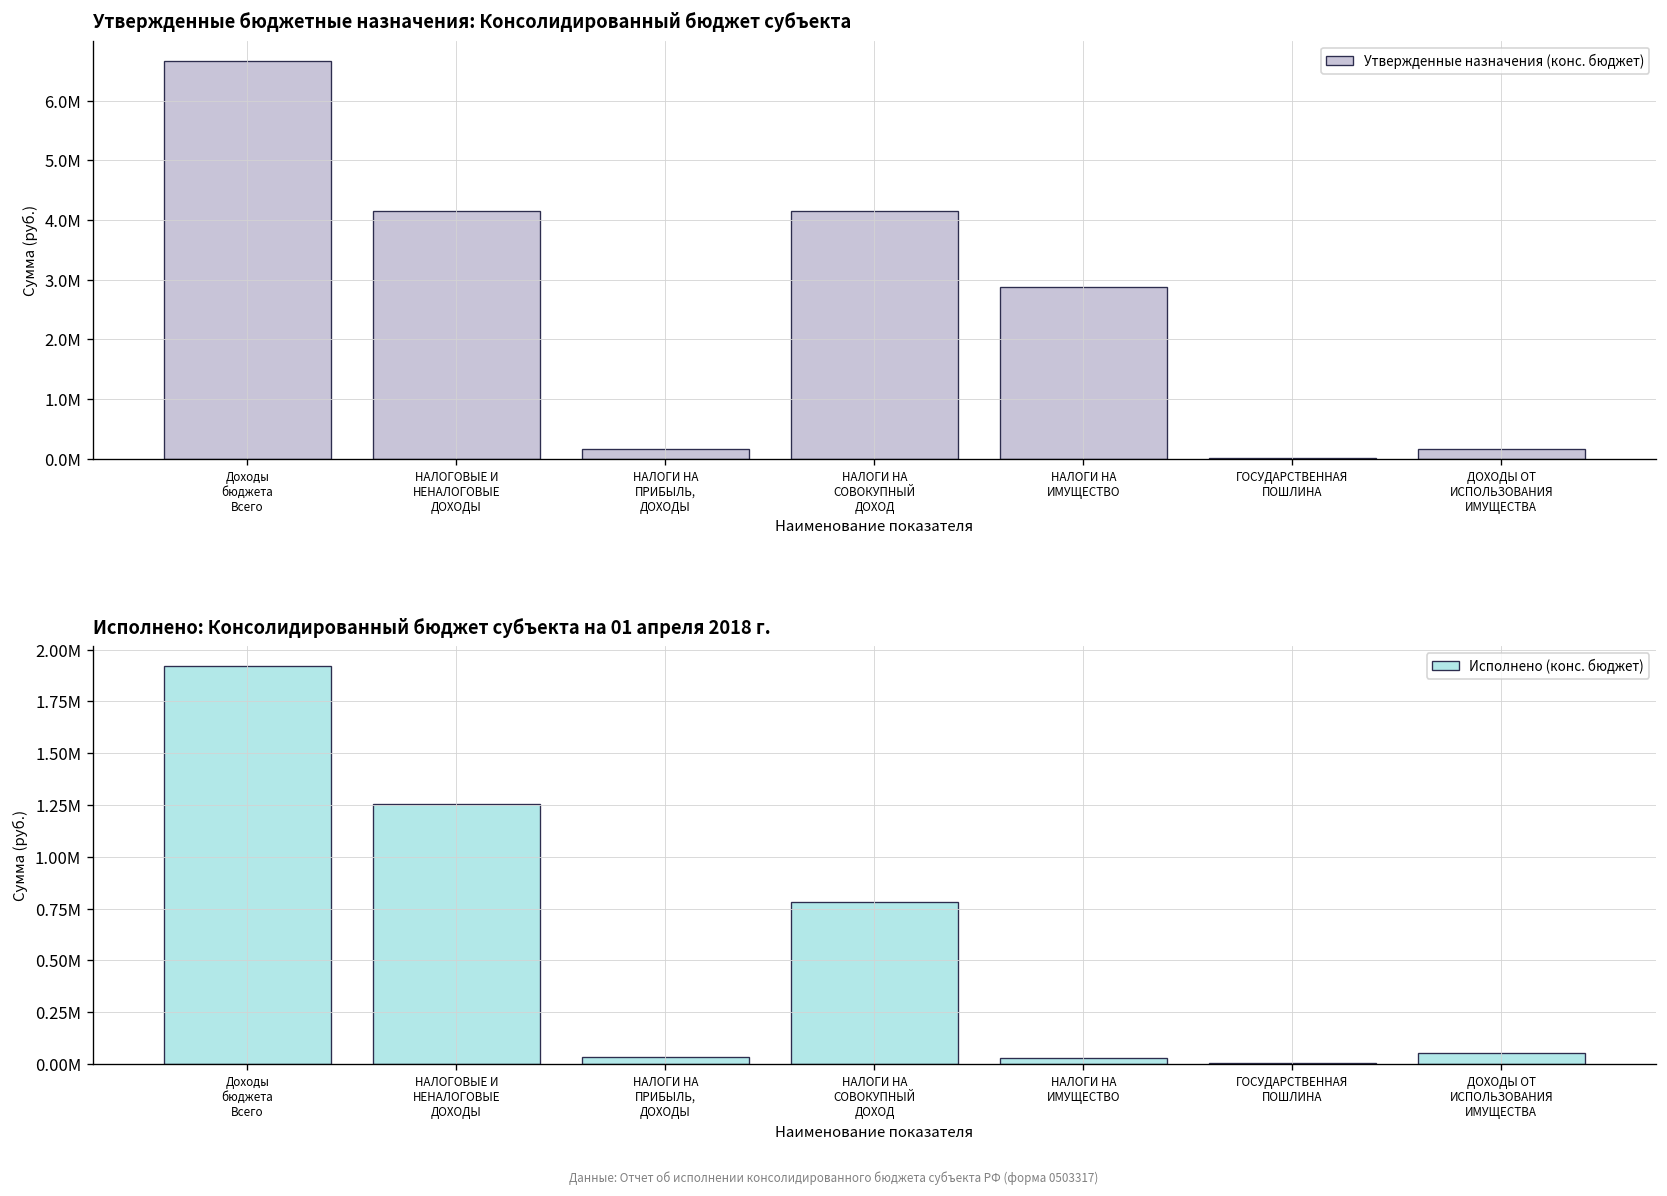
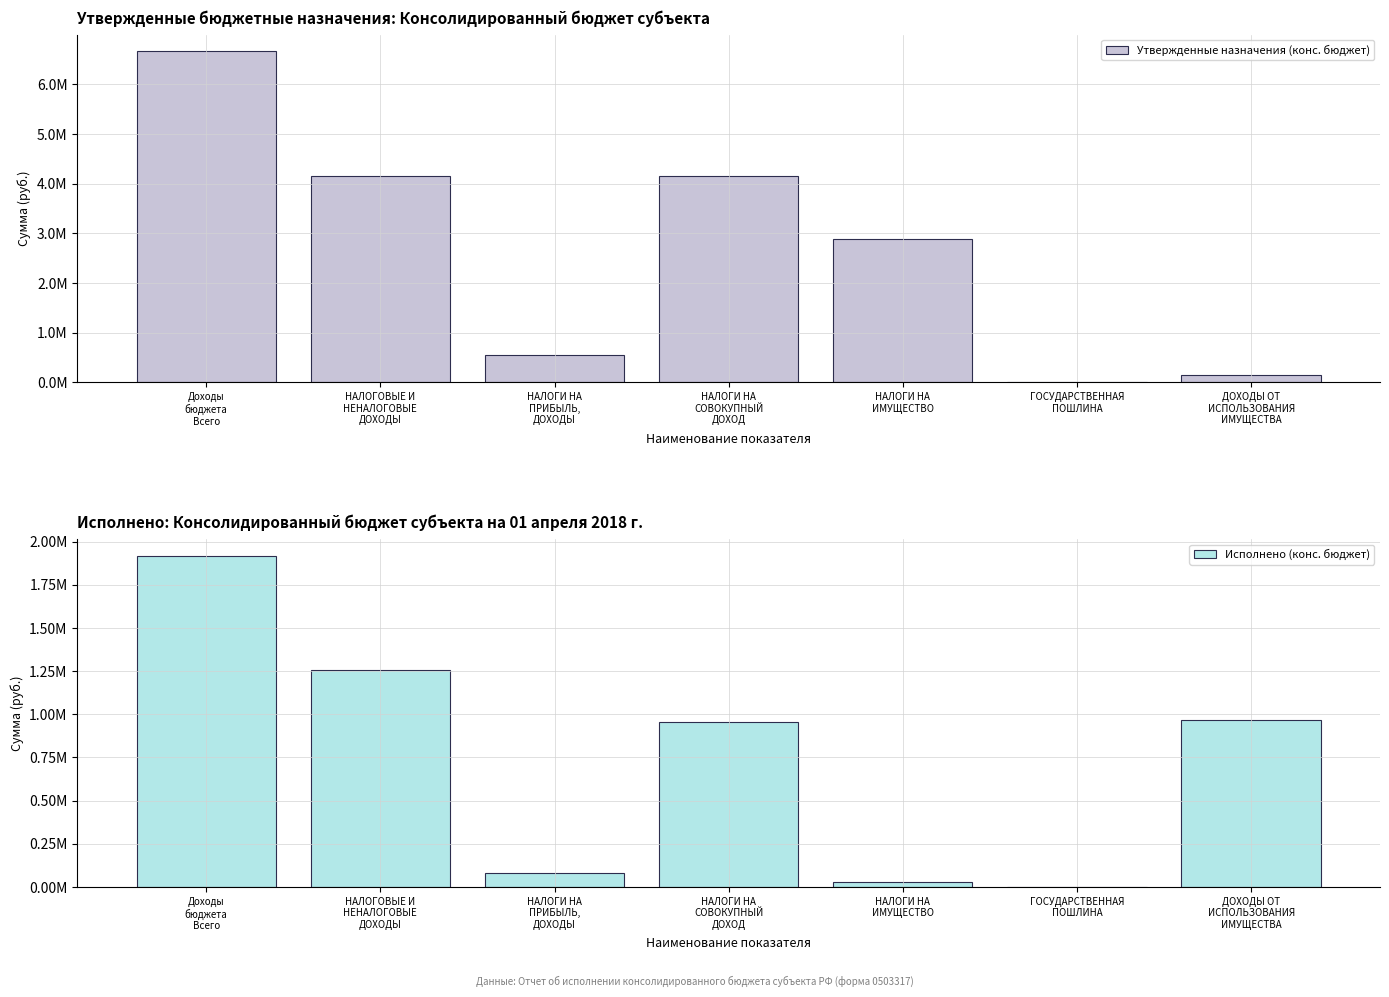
Утвержденные бюджетные назначения: Консолидированный бюджет субъекта, НАЛОГИ НА ПРИБЫЛЬ, ДОХОДЫ: 200000 -> 600000
Исполнено: Консолидированный бюджет субъекта на 01 апреля 2018 г., НАЛОГИ НА ПРИБЫЛЬ, ДОХОДЫ: 40000 -> 80000
Исполнено: Консолидированный бюджет субъекта на 01 апреля 2018 г., НАЛОГИ НА СОВОКУПНЫЙ ДОХОД: 780000 -> 950000
Исполнено: Консолидированный бюджет субъекта на 01 апреля 2018 г., ДОХОДЫ ОТ ИСПОЛЬЗОВАНИЯ ИМУЩЕСТВА: 50000 -> 970000
